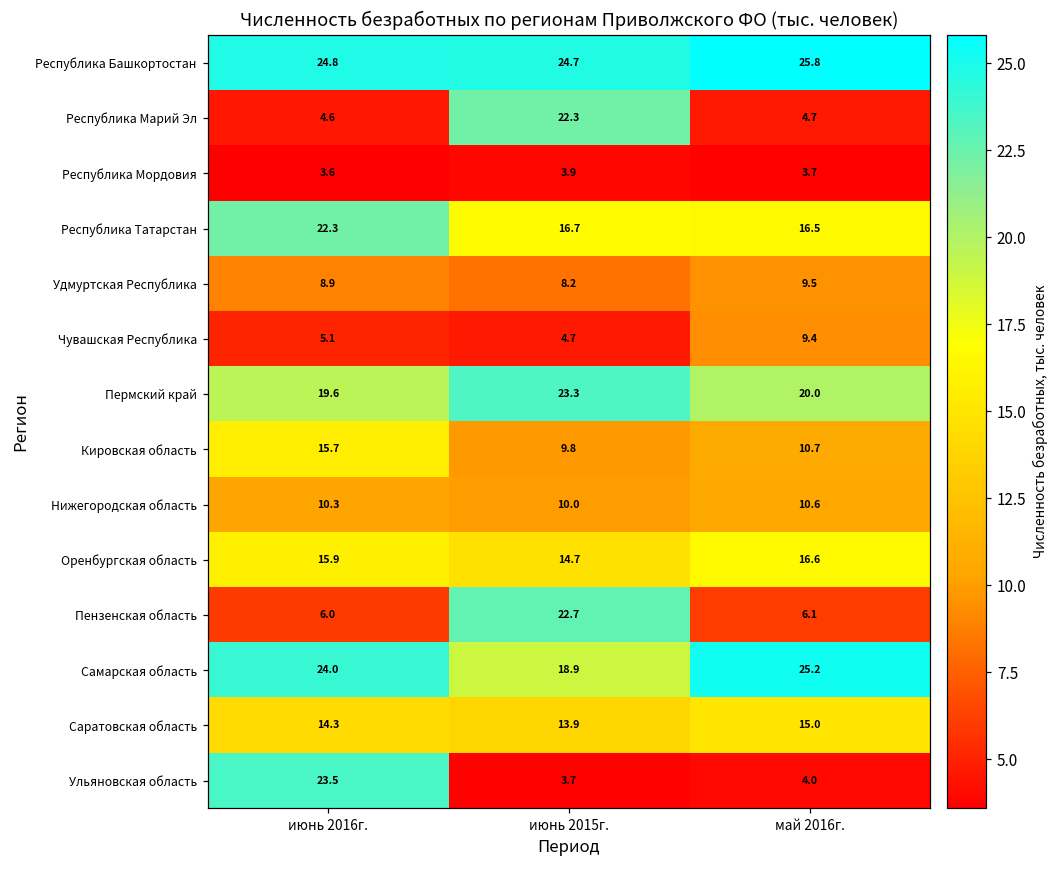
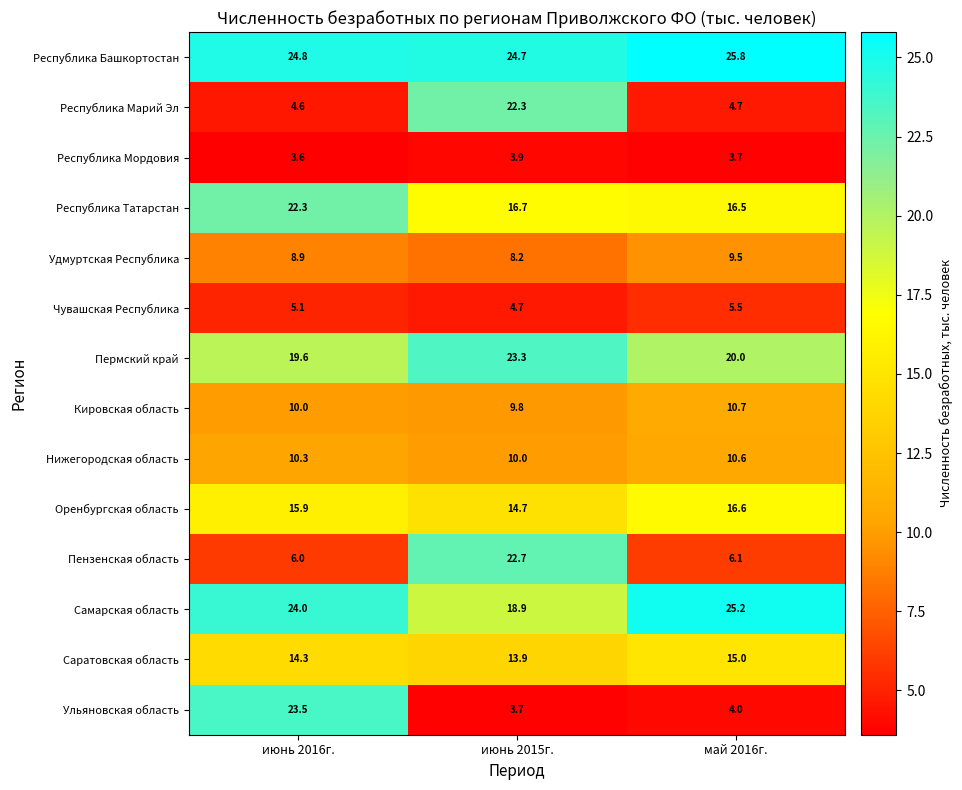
Чувашская Республика, май 2016г.: 9.4 -> 5.5
Кировская область, июнь 2016г.: 15.7 -> 10.0
